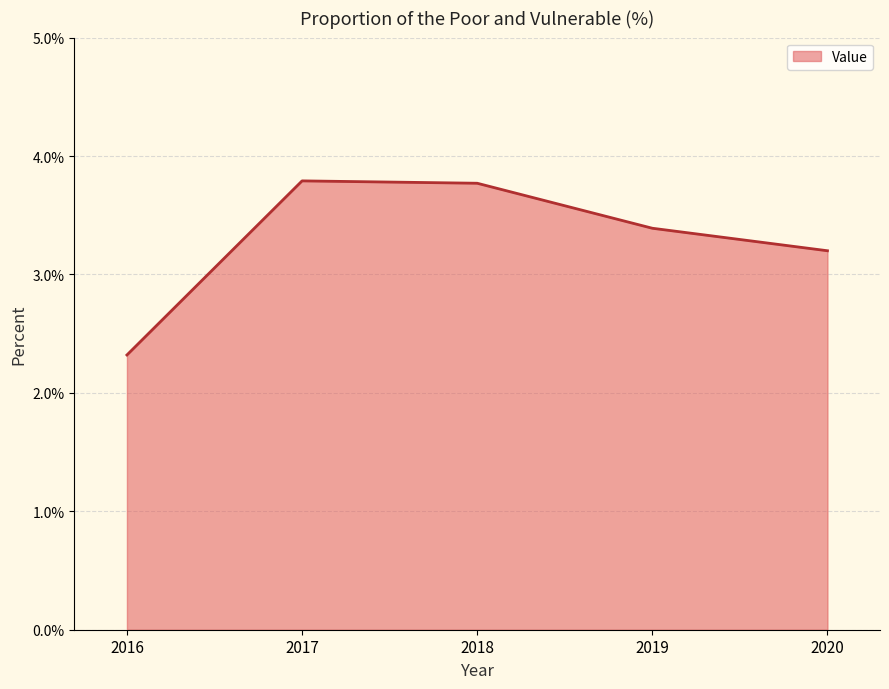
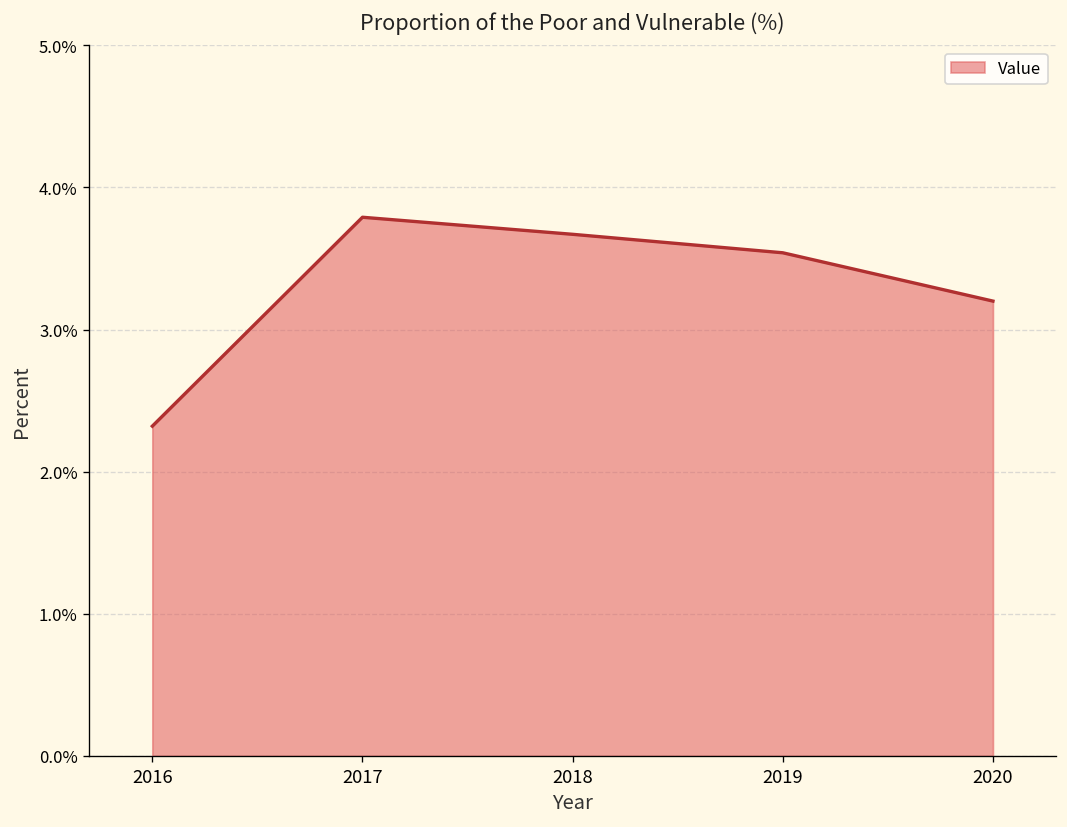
2018: 3.77% -> 3.67%
2019: 3.39% -> 3.54%
